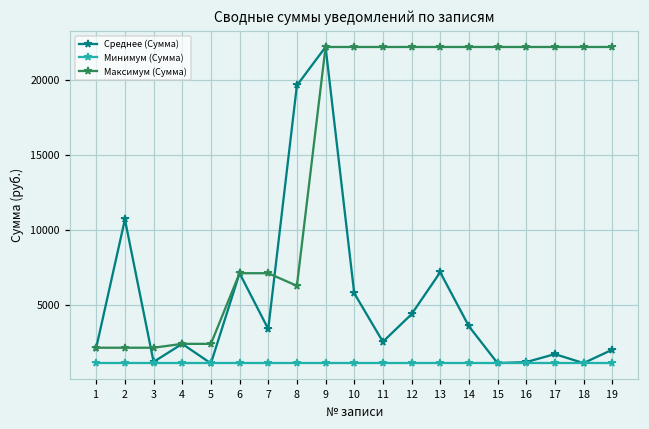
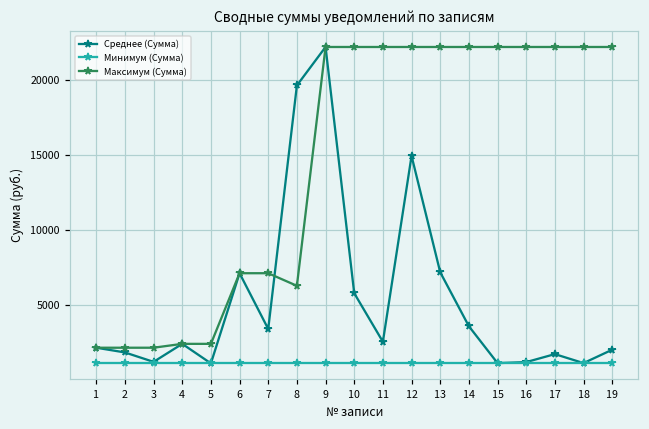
Среднее (Сумма), 2: 10700 -> 1800
Среднее (Сумма), 12: 4400 -> 14900
